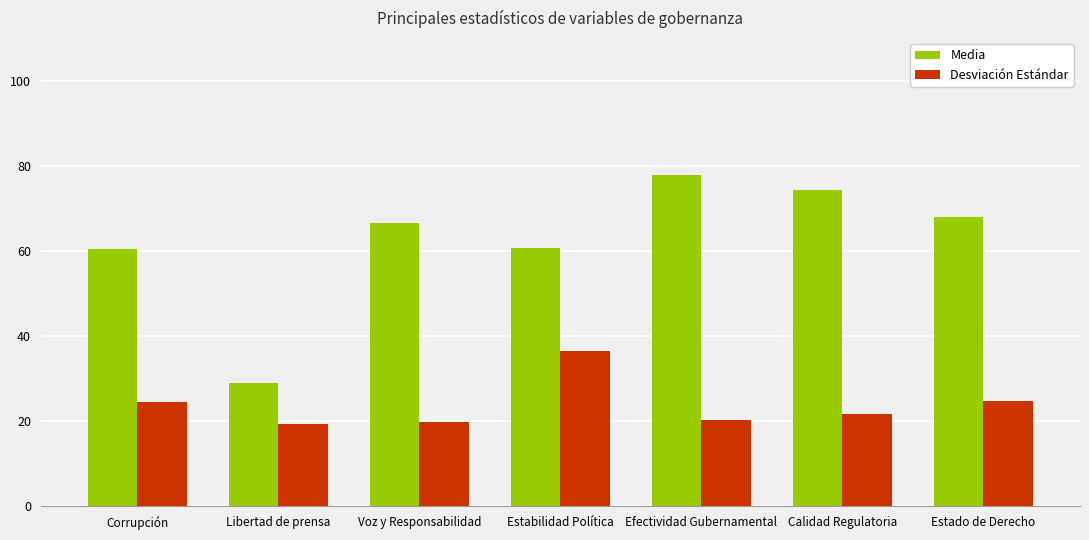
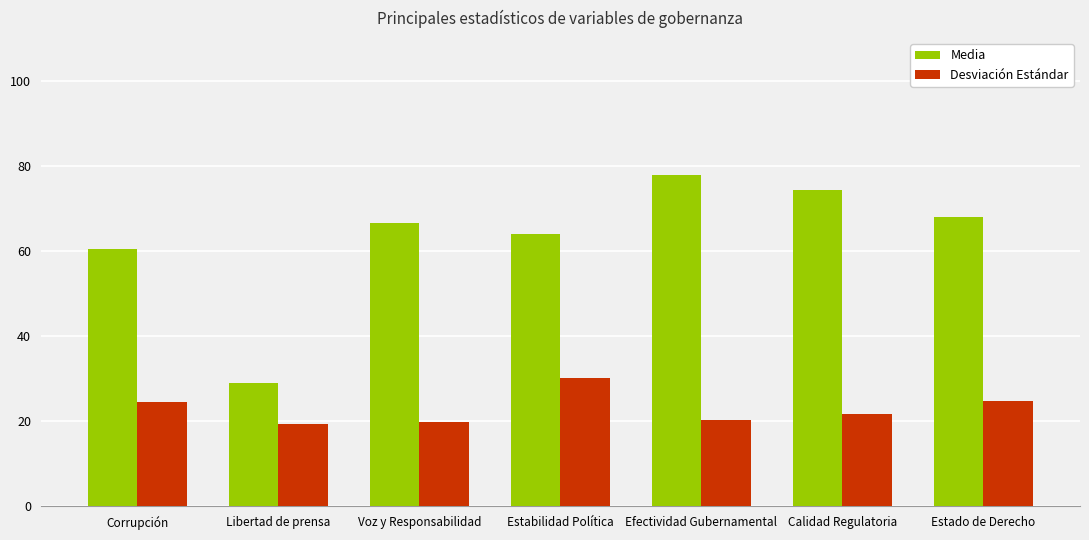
Media, Estabilidad Política: 61 -> 64
Desviación Estándar, Estabilidad Política: 36 -> 30
